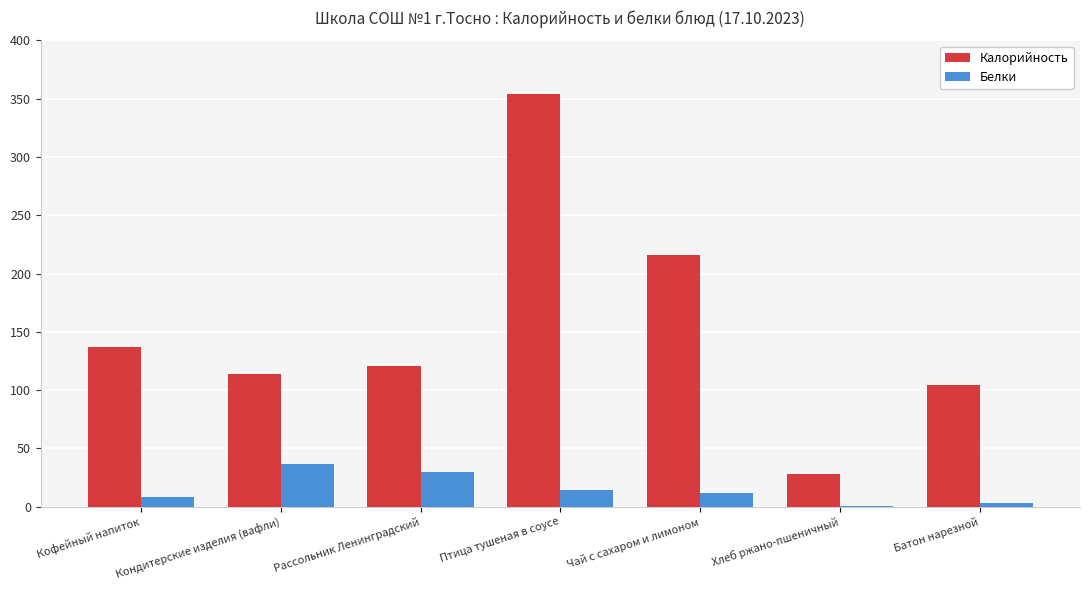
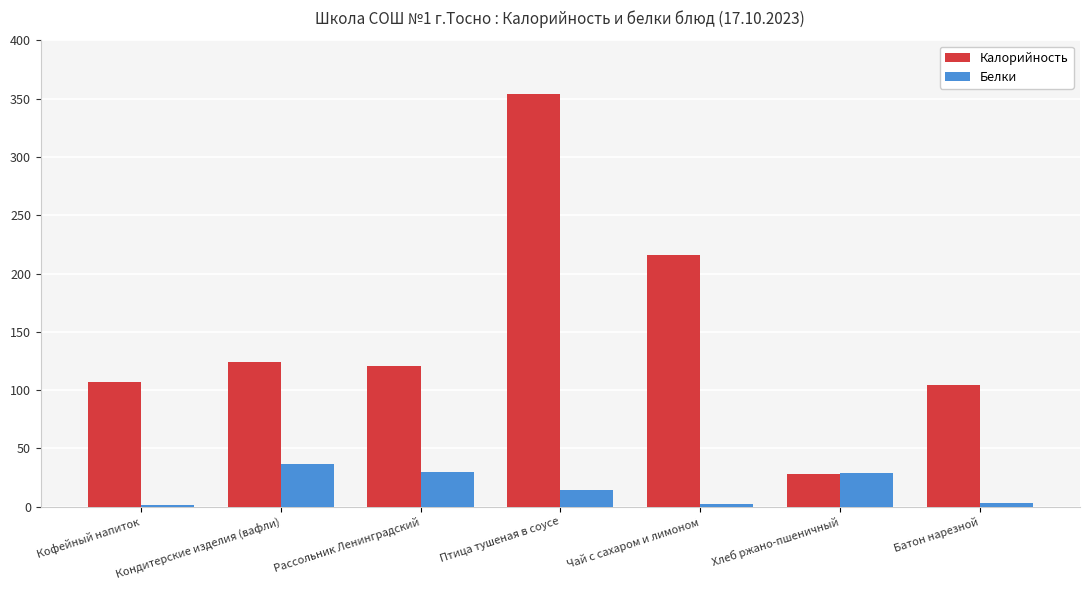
Калорийность, Кофейный напиток: 137 -> 107
Белки, Кофейный напиток: 8 -> 2
Калорийность, Кондитерские изделия (вафли): 114 -> 124
Белки, Чай с сахаром и лимоном: 12 -> 3
Белки, Хлеб ржано-пшеничный: 0 -> 29
